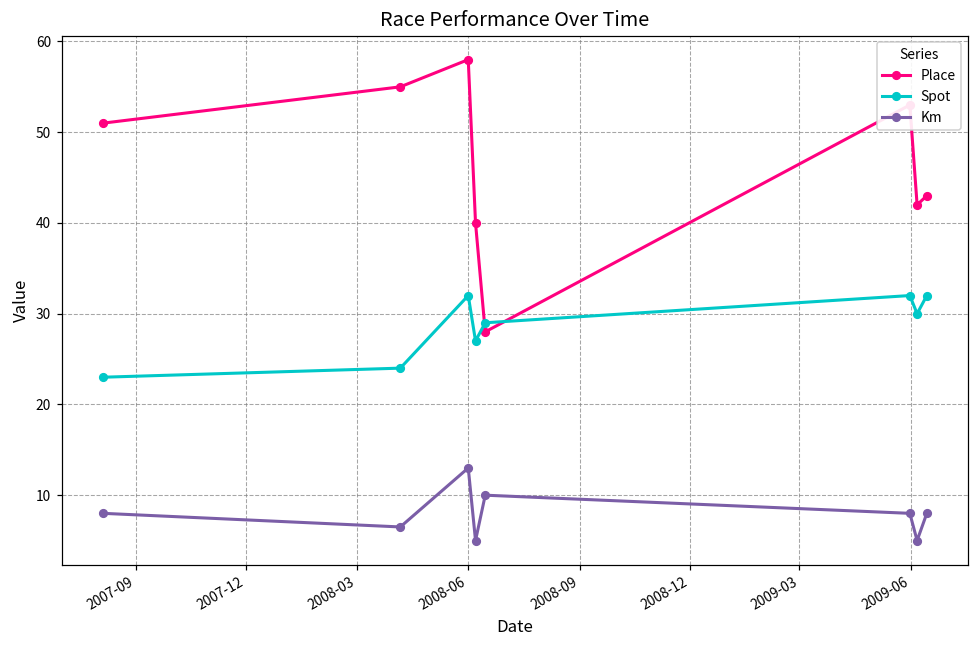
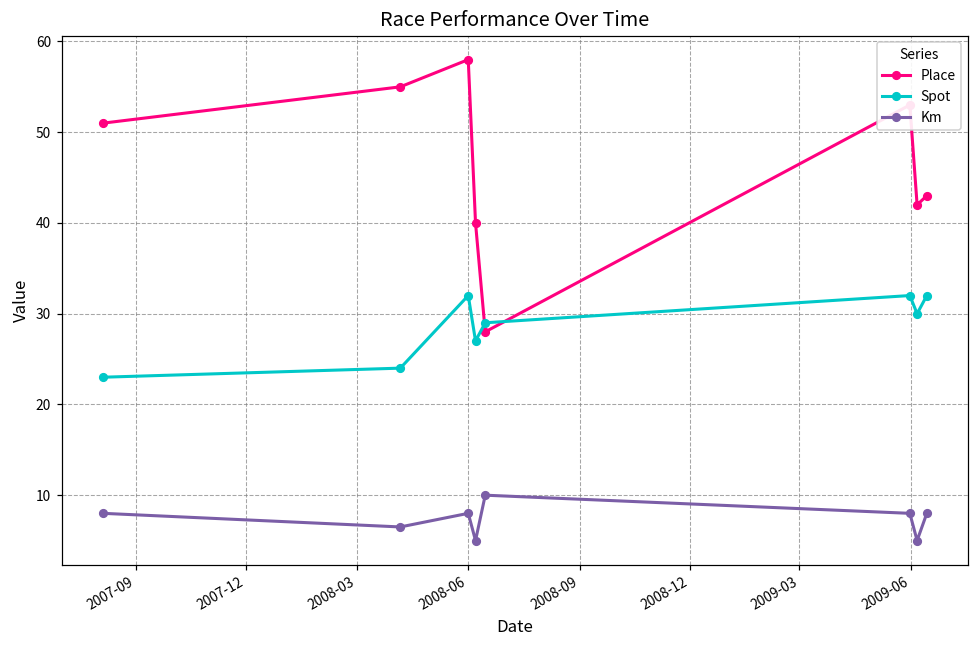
Km, 2008-06: 13 -> 8
